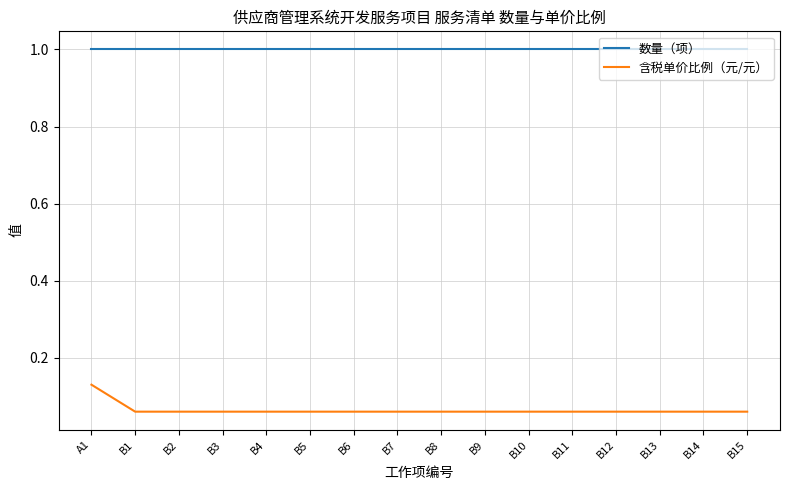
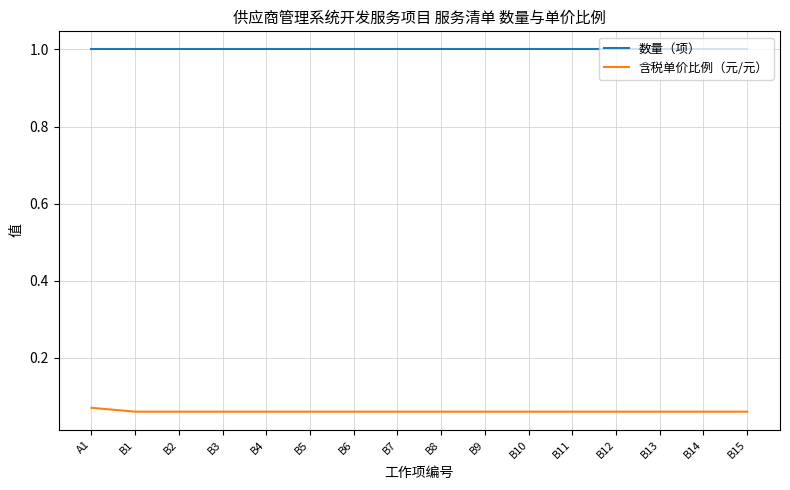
含税单价比例（元/元）, A1: 0.13 -> 0.07
